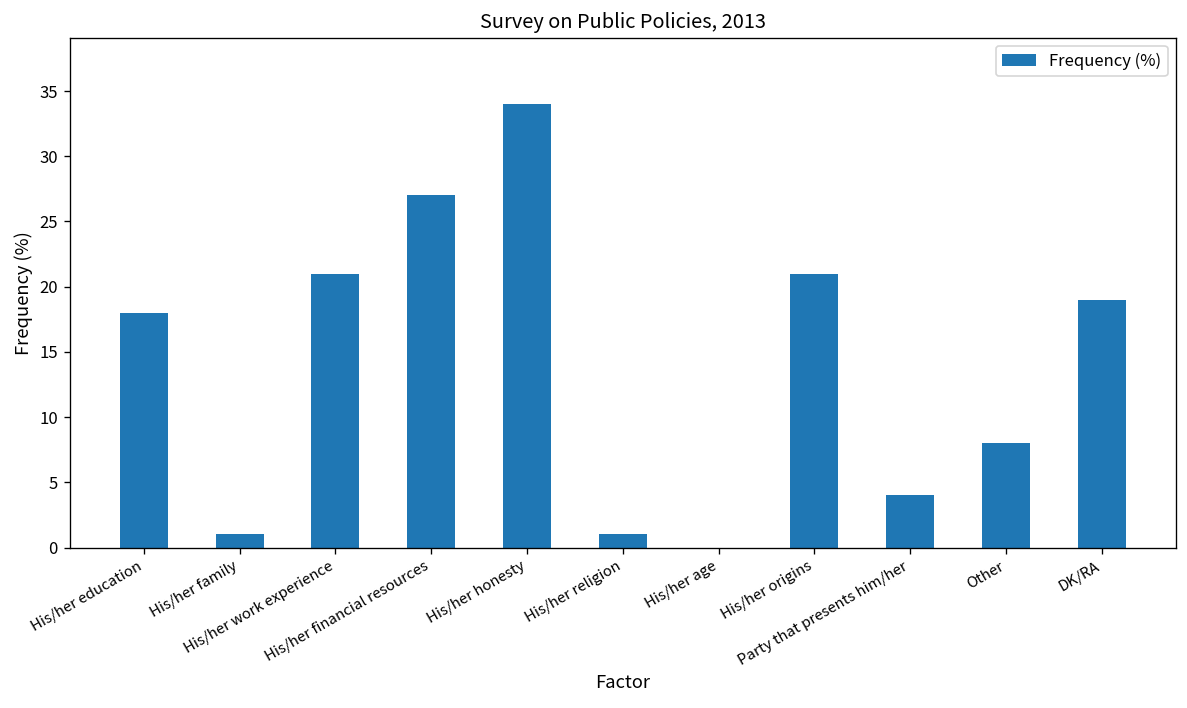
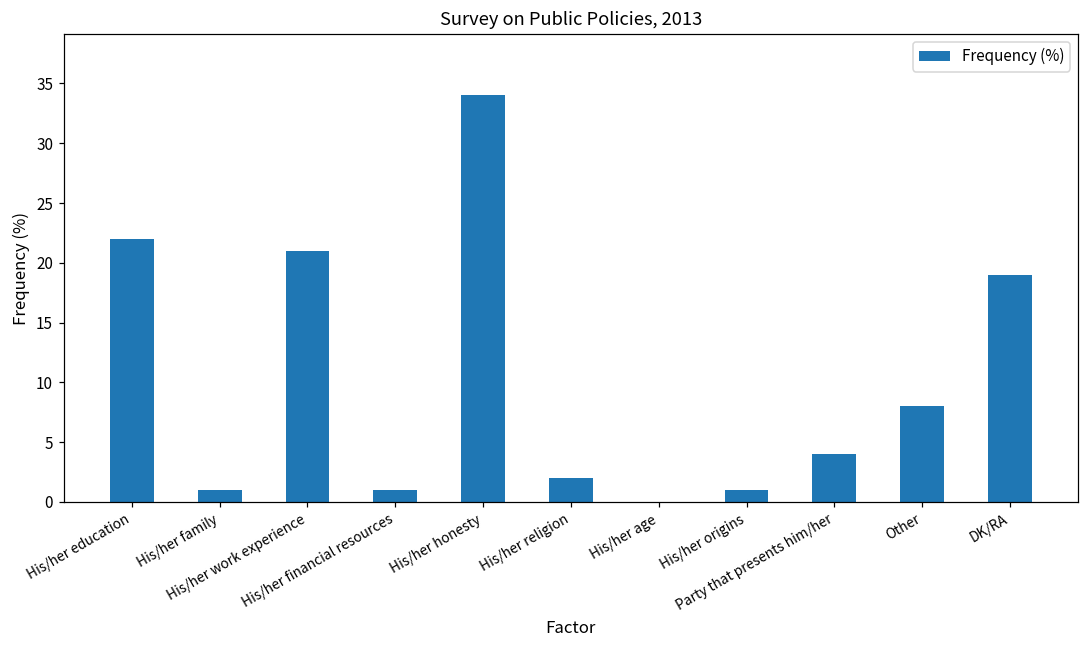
His/her education: 18 -> 22
His/her financial resources: 27 -> 1
His/her religion: 1 -> 2
His/her origins: 21 -> 1
